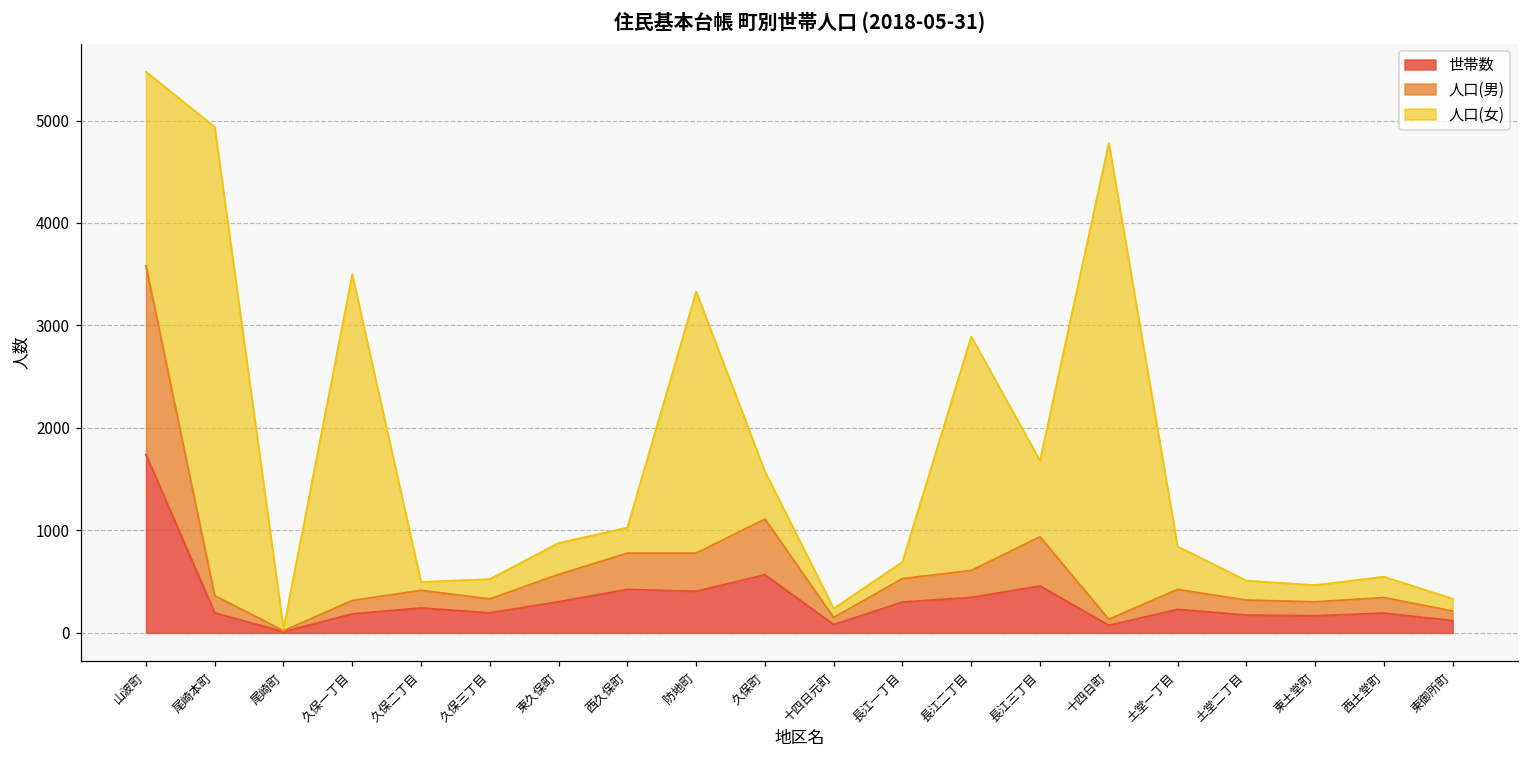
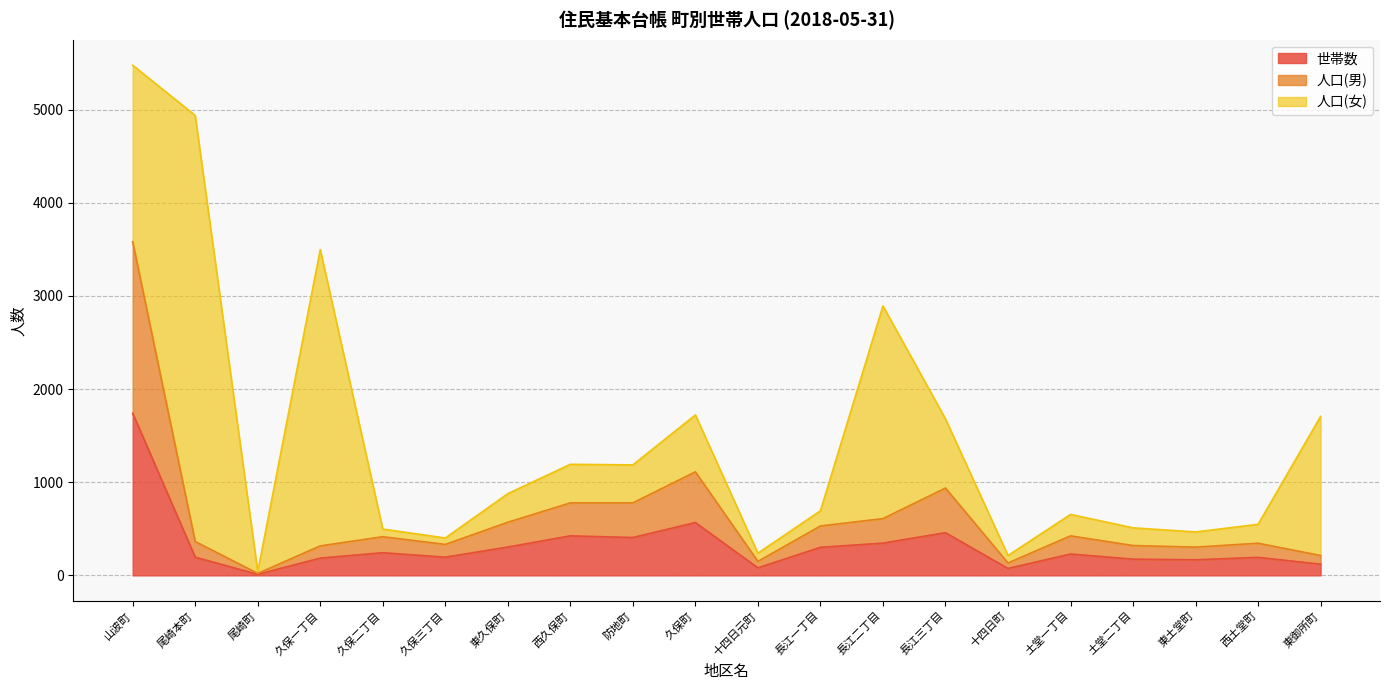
人口(女), 久保三丁目: 200 -> 100
人口(女), 西久保町: 200 -> 400
人口(女), 防地町: 2600 -> 400
人口(女), 久保町: 500 -> 600
人口(女), 十四日町: 4600 -> 100
人口(女), 土堂一丁目: 400 -> 200
人口(女), 東御所町: 100 -> 1500
